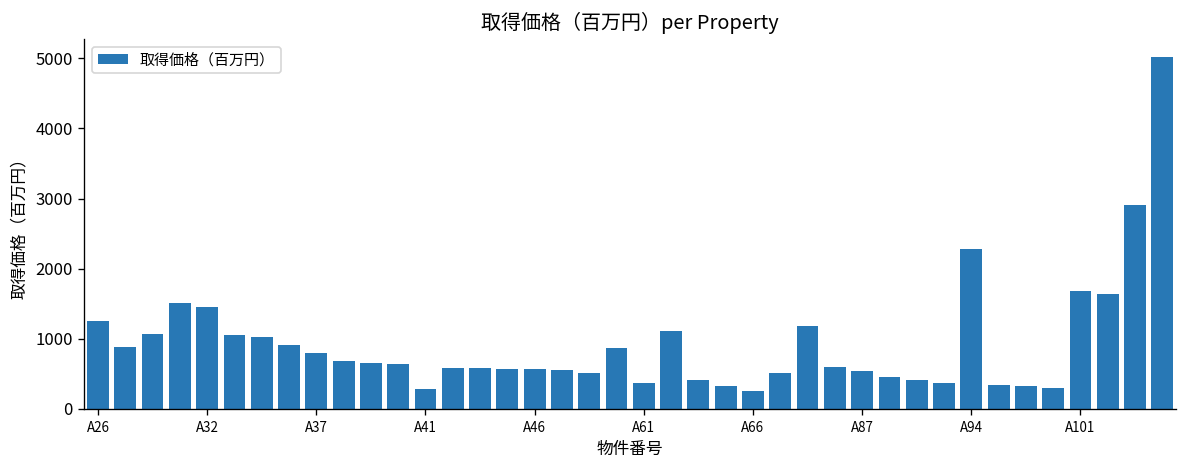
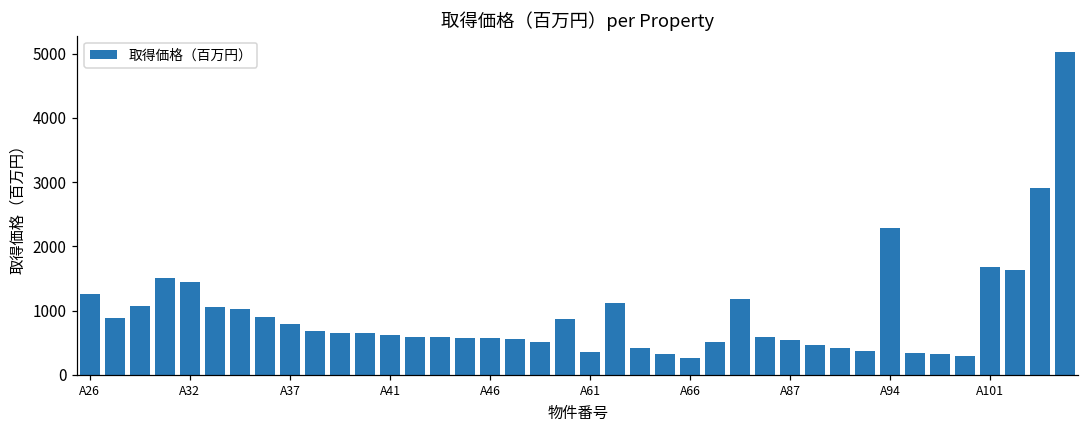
A41: 300 -> 600
